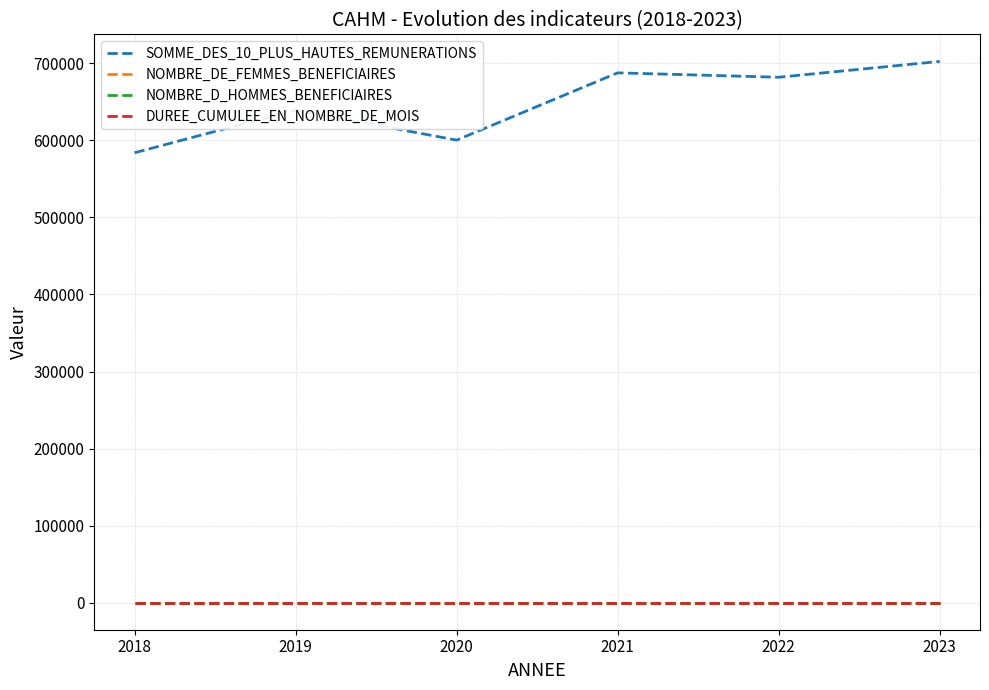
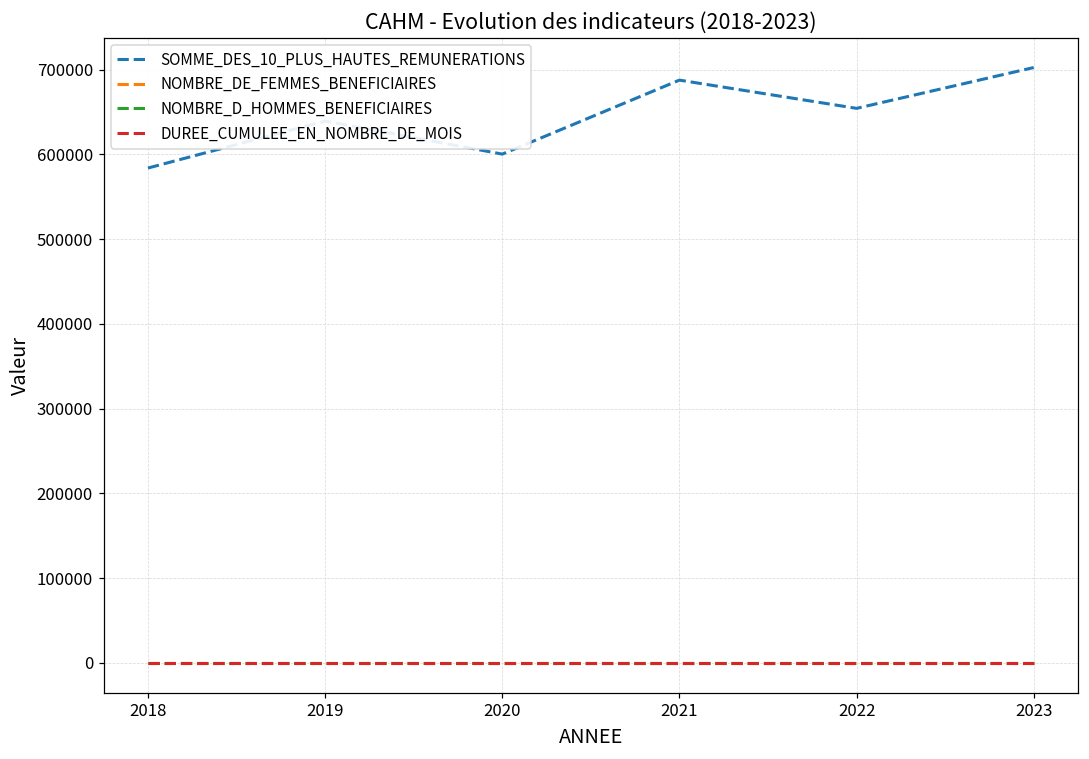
SOMME_DES_10_PLUS_HAUTES_REMUNERATIONS, 2022: 680000 -> 650000
